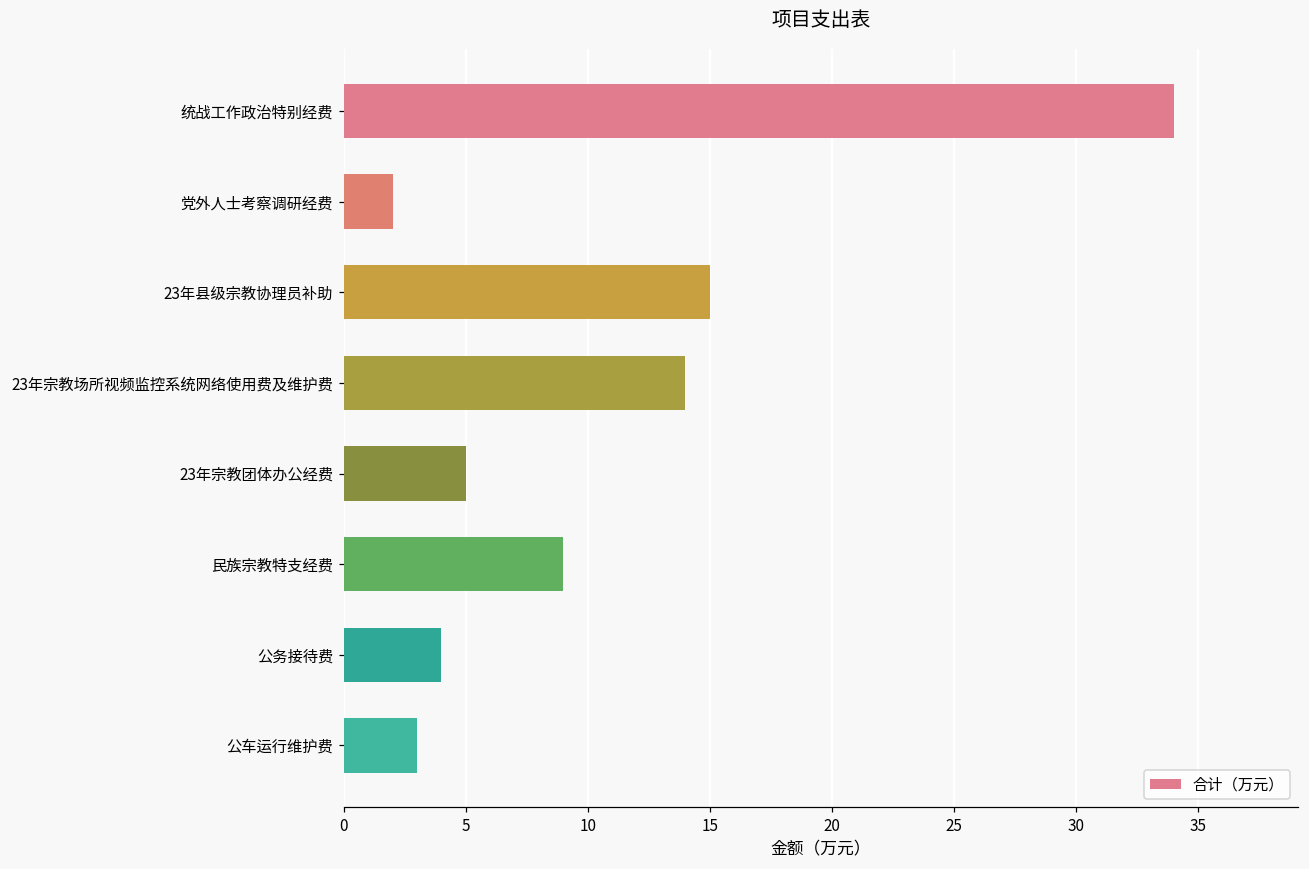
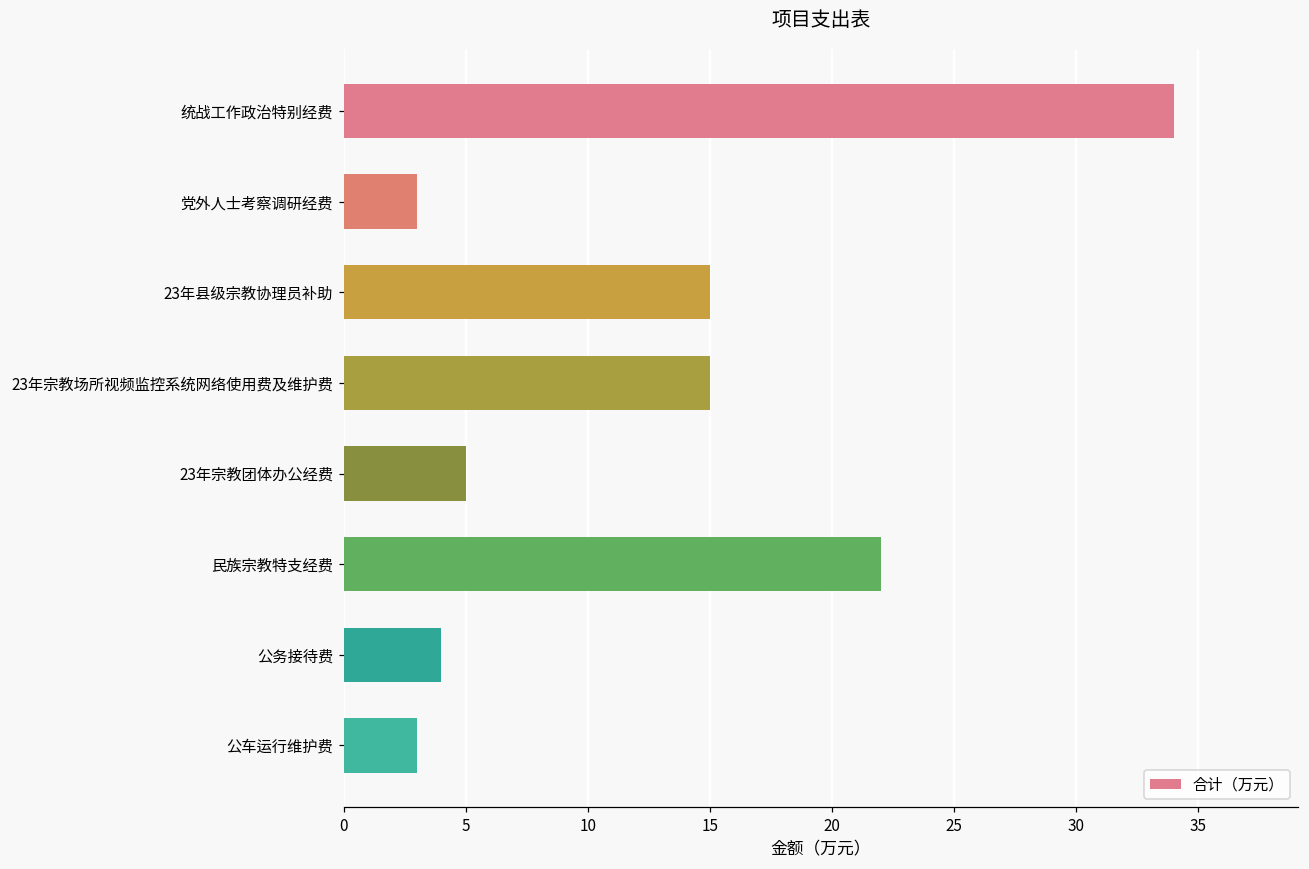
党外人士考察调研经费: 2 -> 3
23年宗教场所视频监控系统网络使用费及维护费: 14 -> 15
民族宗教特支经费: 9 -> 22
